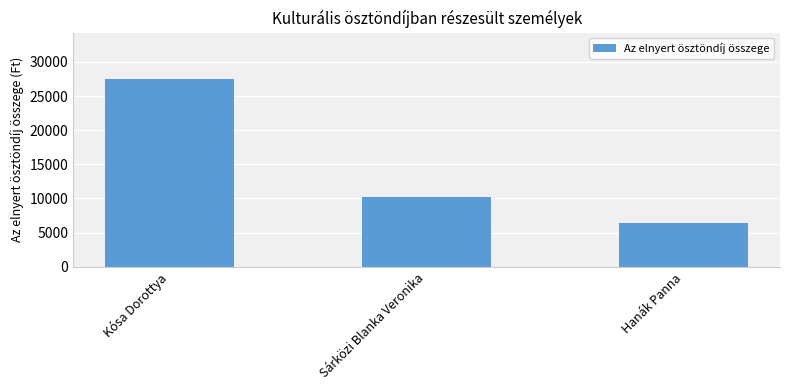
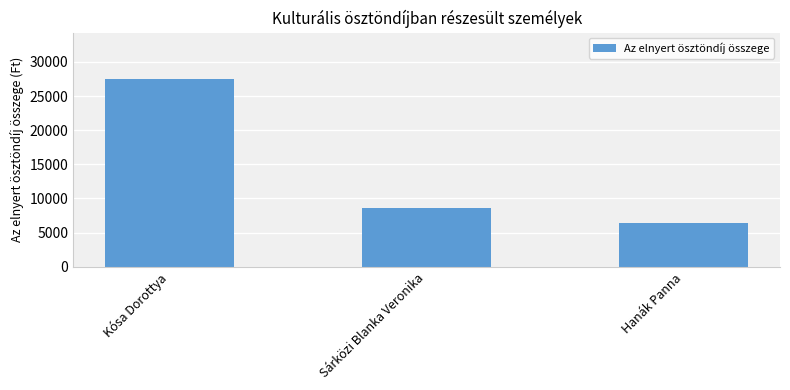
Sárközi Blanka Veronika: 10000 -> 9000
